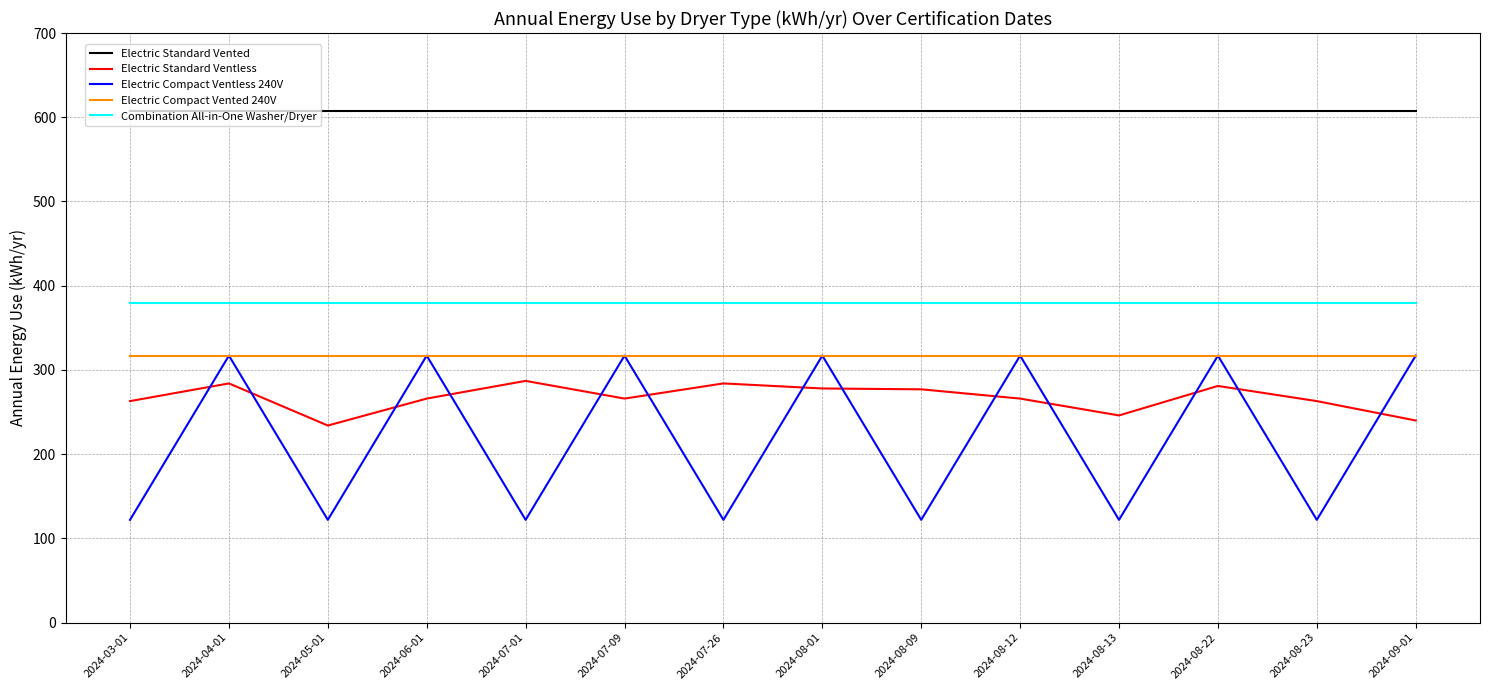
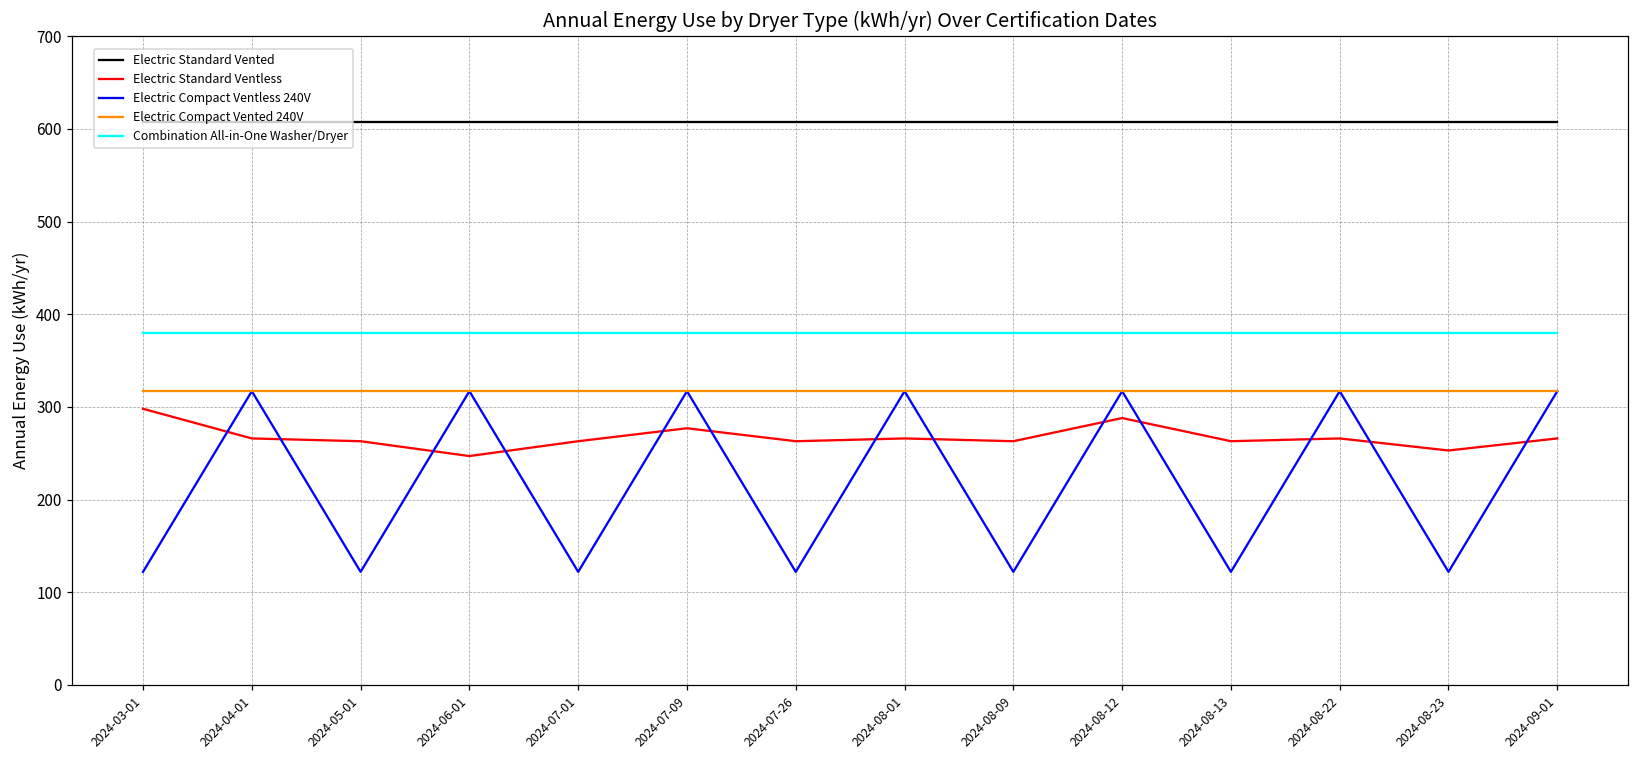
Electric Standard Ventless, 2024-03-01: 260 -> 300
Electric Standard Ventless, 2024-04-01: 280 -> 270
Electric Standard Ventless, 2024-05-01: 230 -> 260
Electric Standard Ventless, 2024-06-01: 270 -> 250
Electric Standard Ventless, 2024-07-01: 290 -> 260
Electric Standard Ventless, 2024-07-09: 270 -> 280
Electric Standard Ventless, 2024-07-26: 280 -> 260
Electric Standard Ventless, 2024-08-01: 280 -> 270
Electric Standard Ventless, 2024-08-09: 280 -> 260
Electric Standard Ventless, 2024-08-12: 270 -> 290
Electric Standard Ventless, 2024-08-13: 250 -> 260
Electric Standard Ventless, 2024-08-22: 280 -> 270
Electric Standard Ventless, 2024-08-23: 260 -> 250
Electric Standard Ventless, 2024-09-01: 240 -> 270
